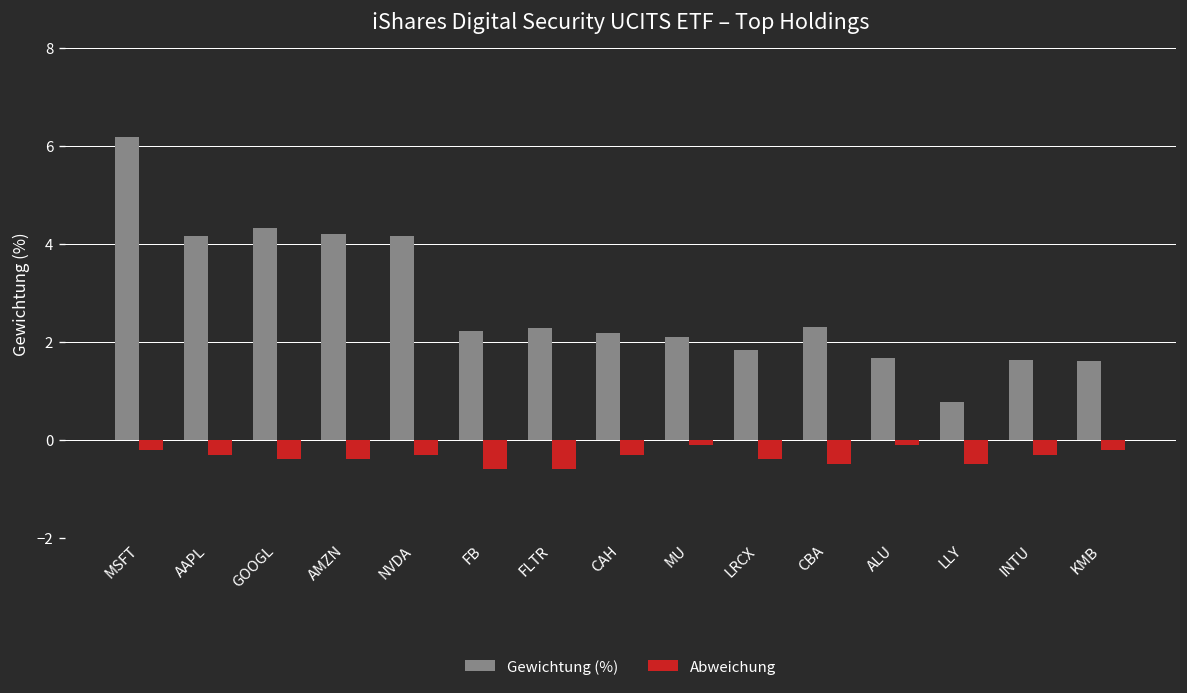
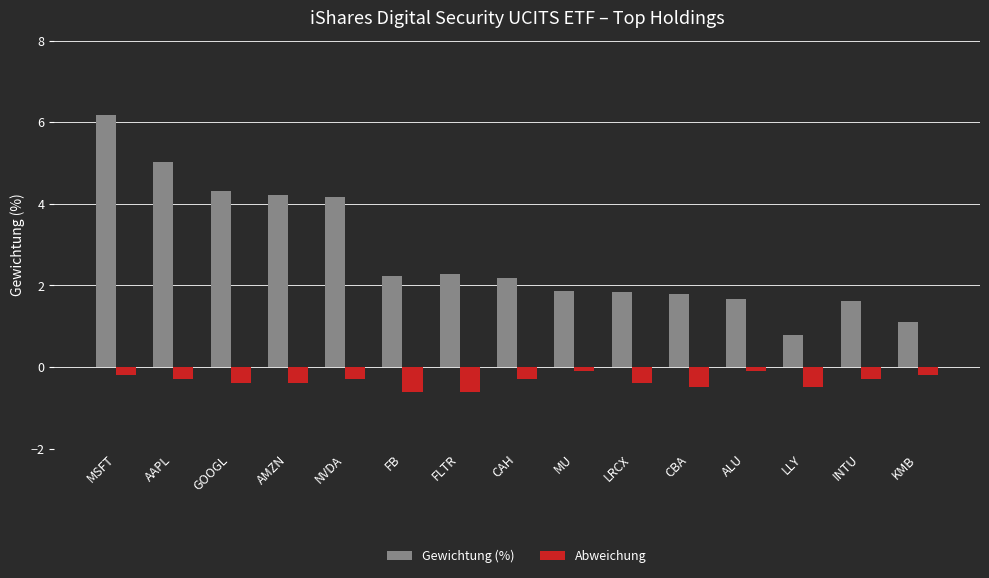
Gewichtung (%), AAPL: 4.2 -> 5.0
Gewichtung (%), MU: 2.1 -> 1.9
Gewichtung (%), CBA: 2.3 -> 1.8
Gewichtung (%), KMB: 1.6 -> 1.1
